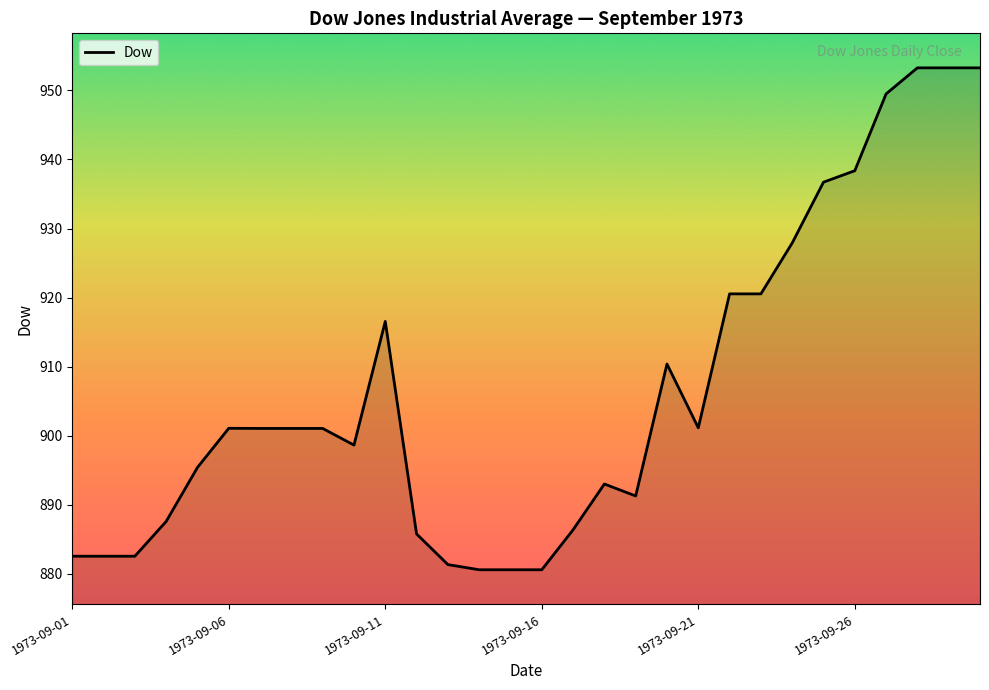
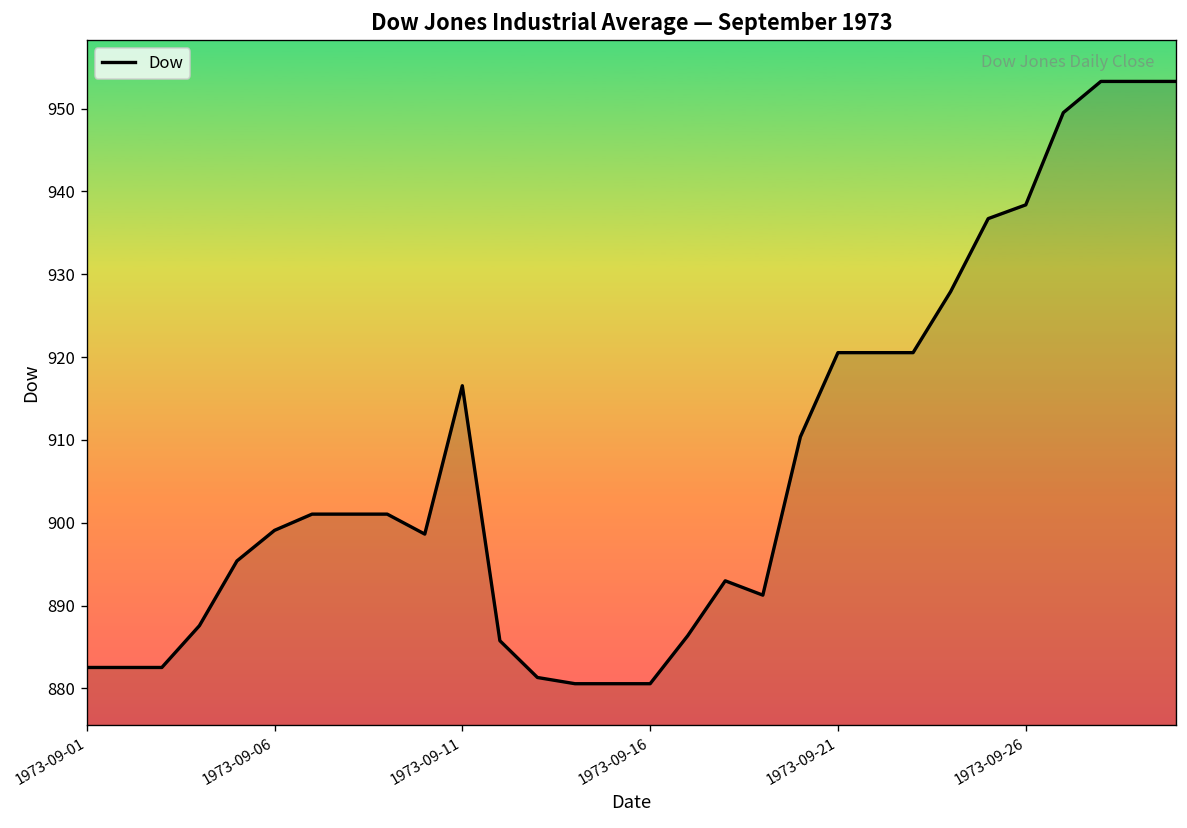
1973-09-06: 901 -> 899
1973-09-21: 901 -> 921
